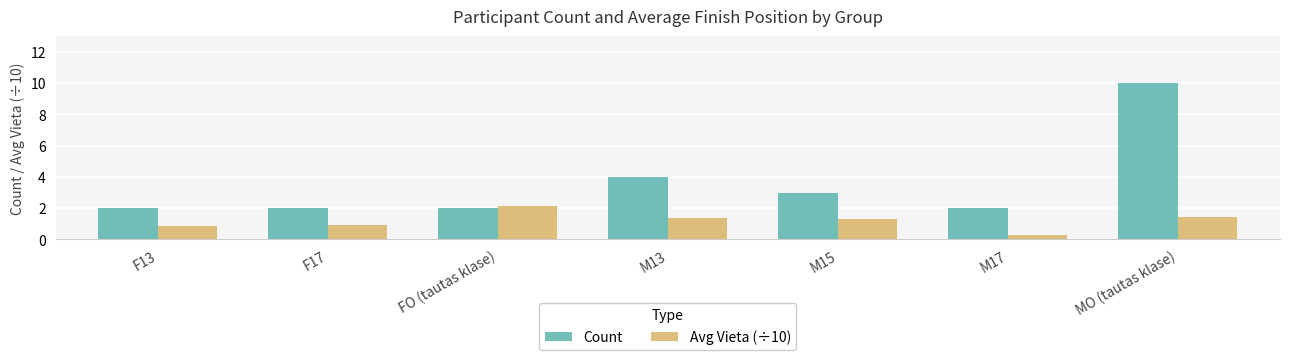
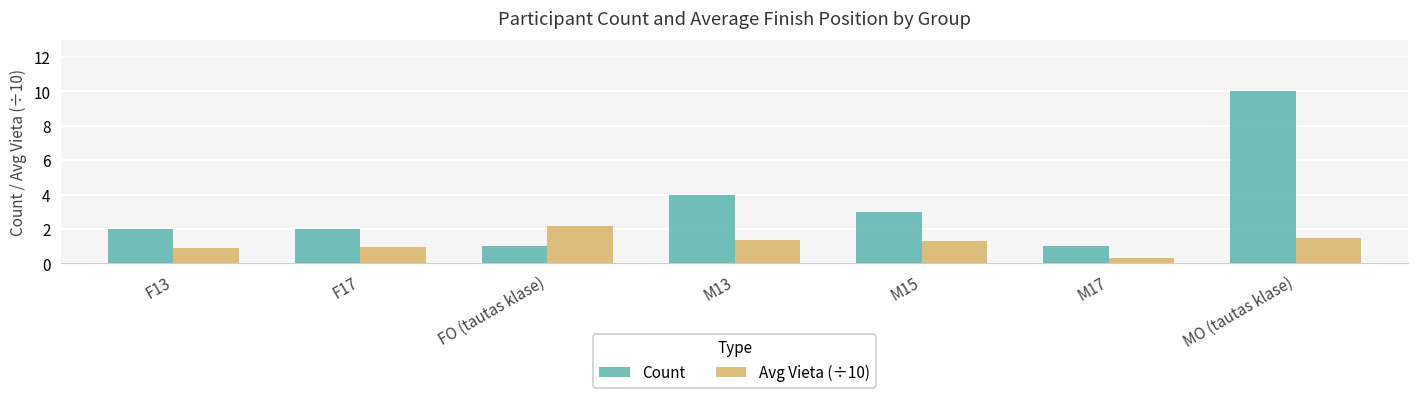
Count, FO (tautas klase): 2 -> 1
Count, M17: 2 -> 1
